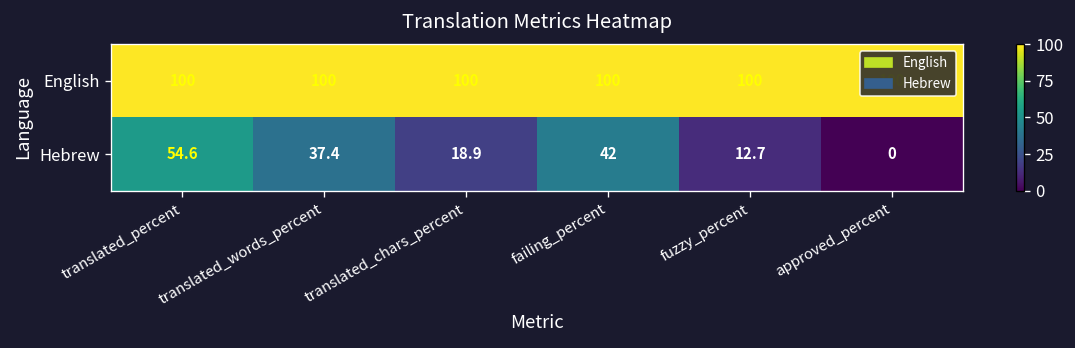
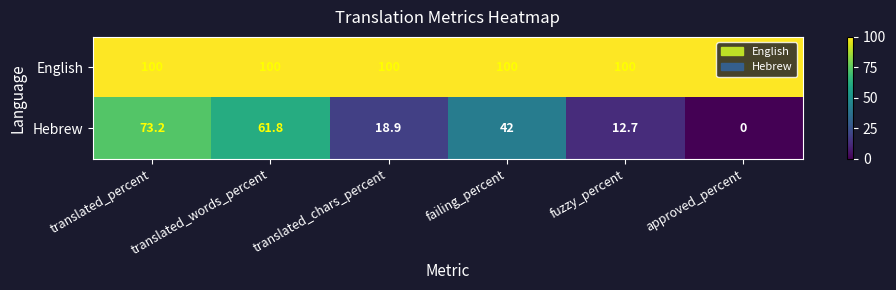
Hebrew, translated_percent: 54.6 -> 73.2
Hebrew, translated_words_percent: 37.4 -> 61.8
